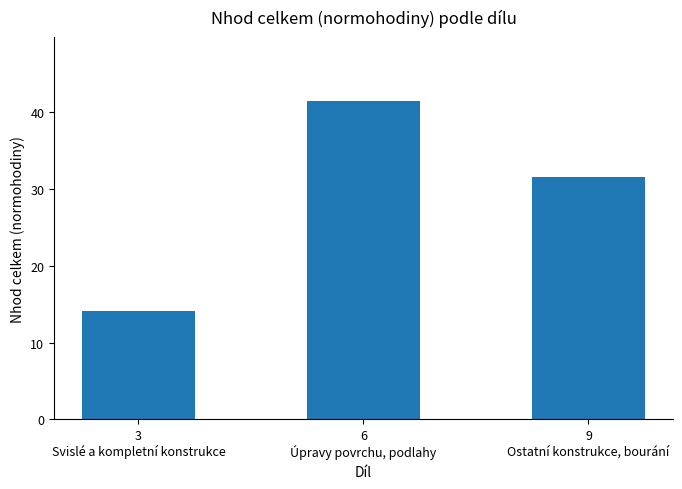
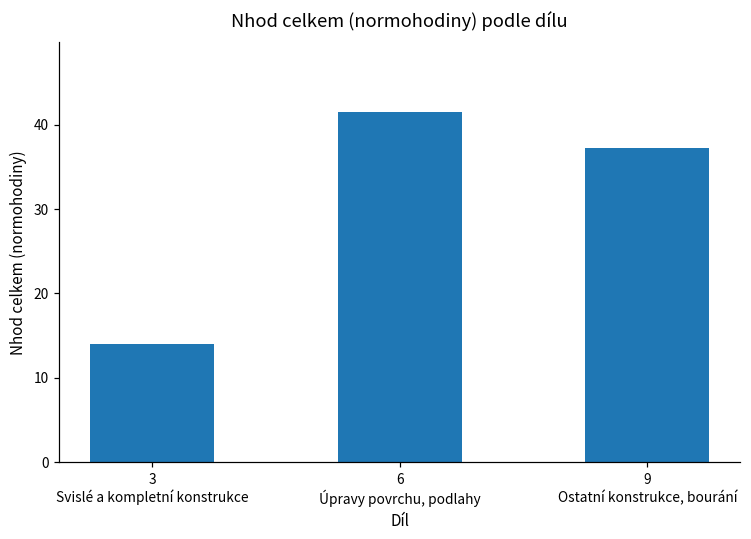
9 Ostatní konstrukce, bourání: 32 -> 37
